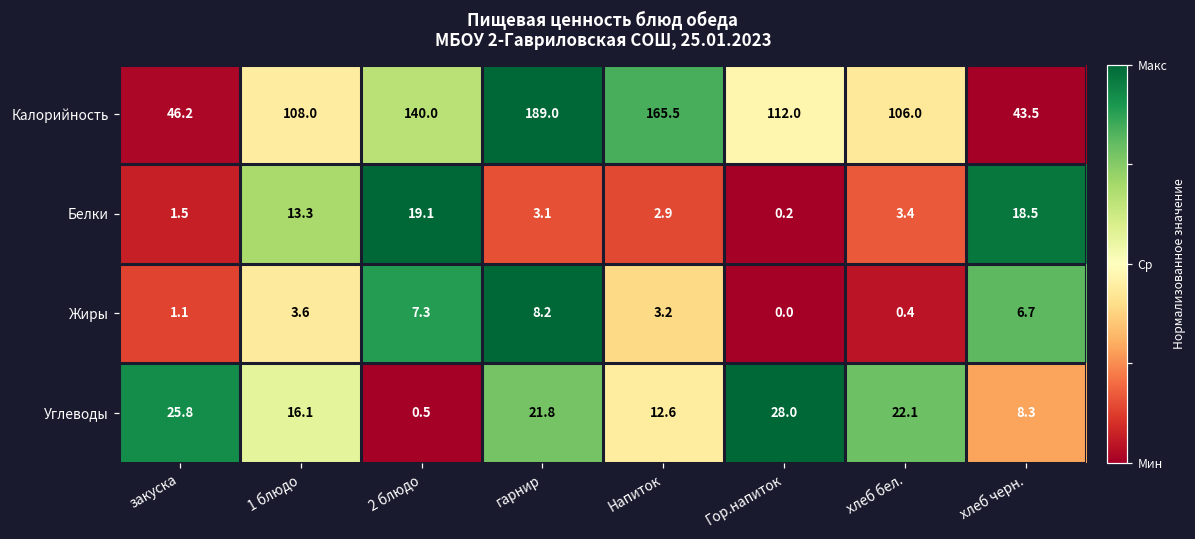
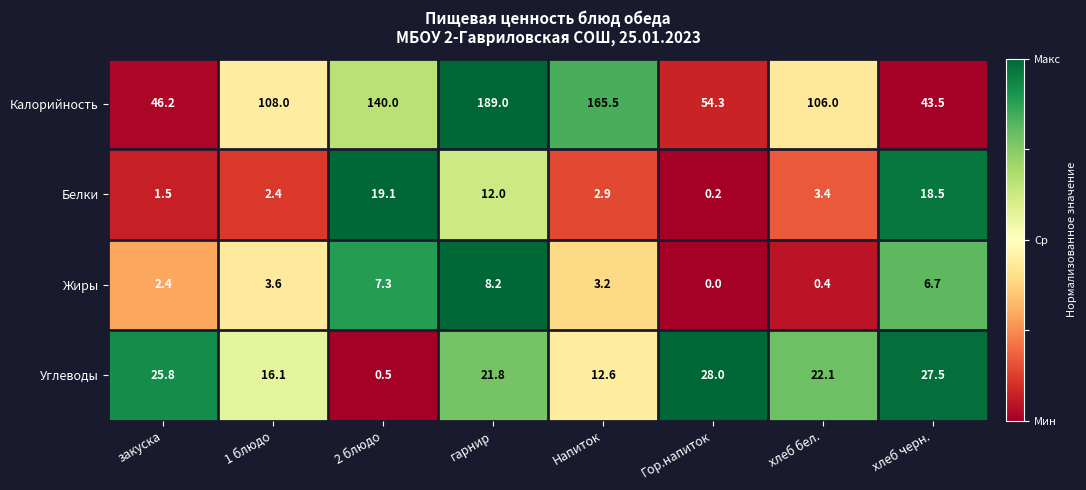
Калорийность, Гор.напиток: 112.0 -> 54.3
Белки, 1 блюдо: 13.3 -> 2.4
Белки, гарнир: 3.1 -> 12.0
Жиры, закуска: 1.1 -> 2.4
Углеводы, хлеб черн.: 8.3 -> 27.5
